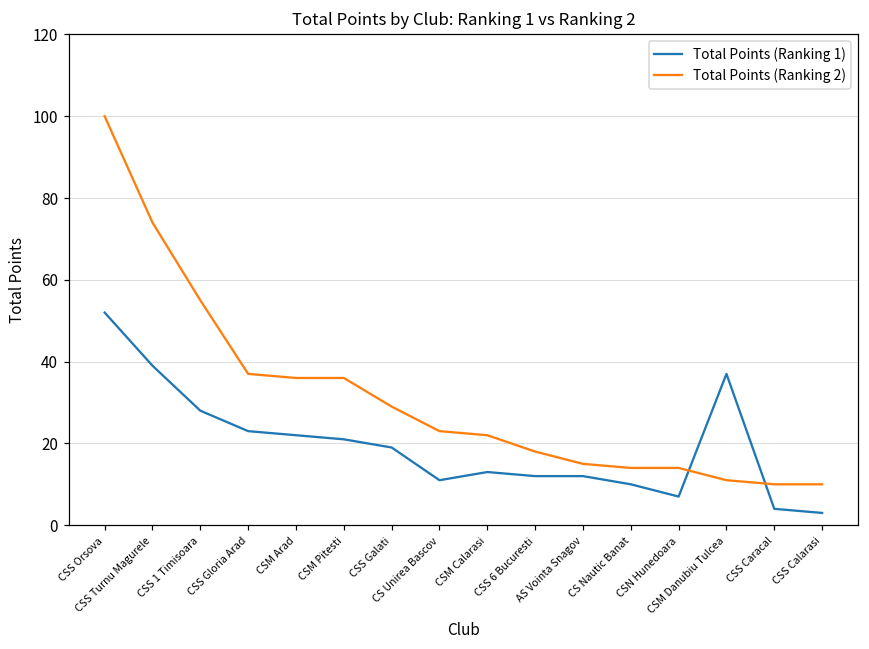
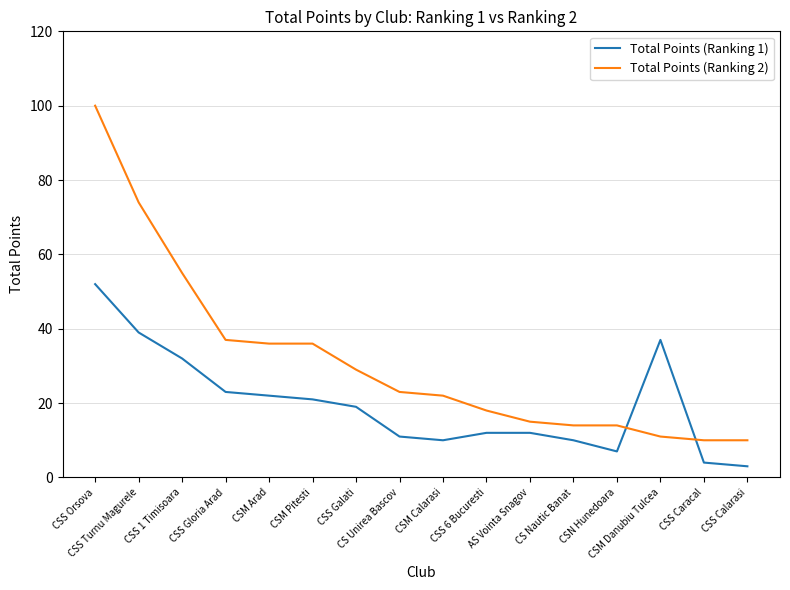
Total Points (Ranking 1), CSS 1 Timisoara: 28 -> 32
Total Points (Ranking 1), CSM Calarasi: 13 -> 10
